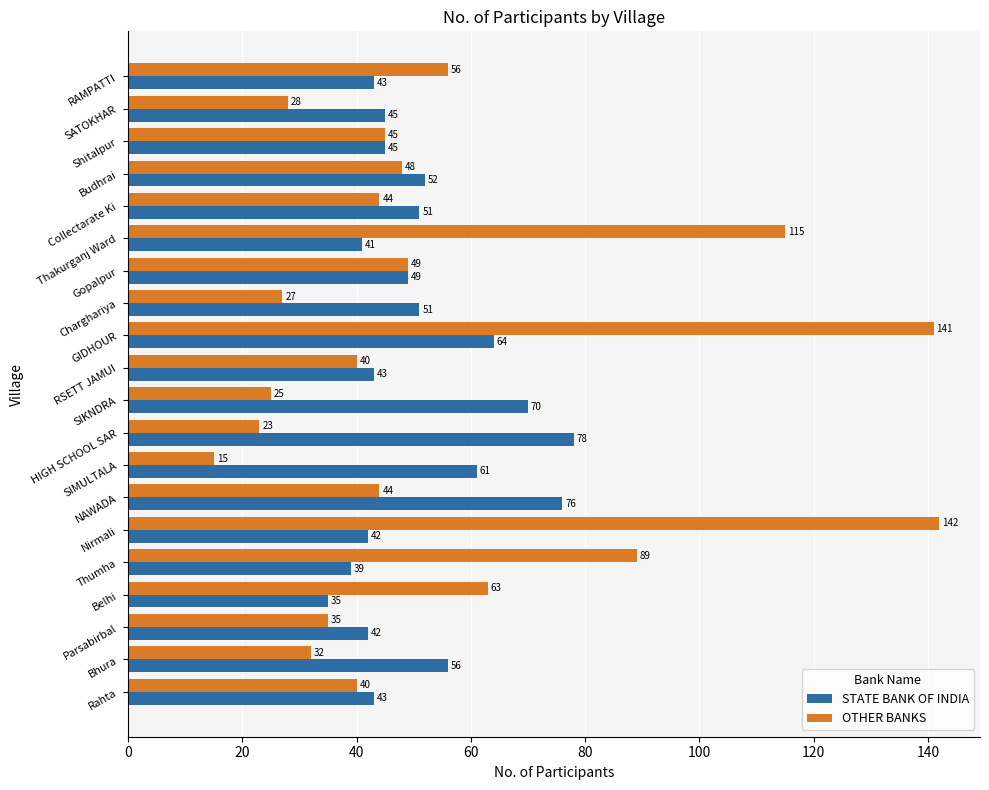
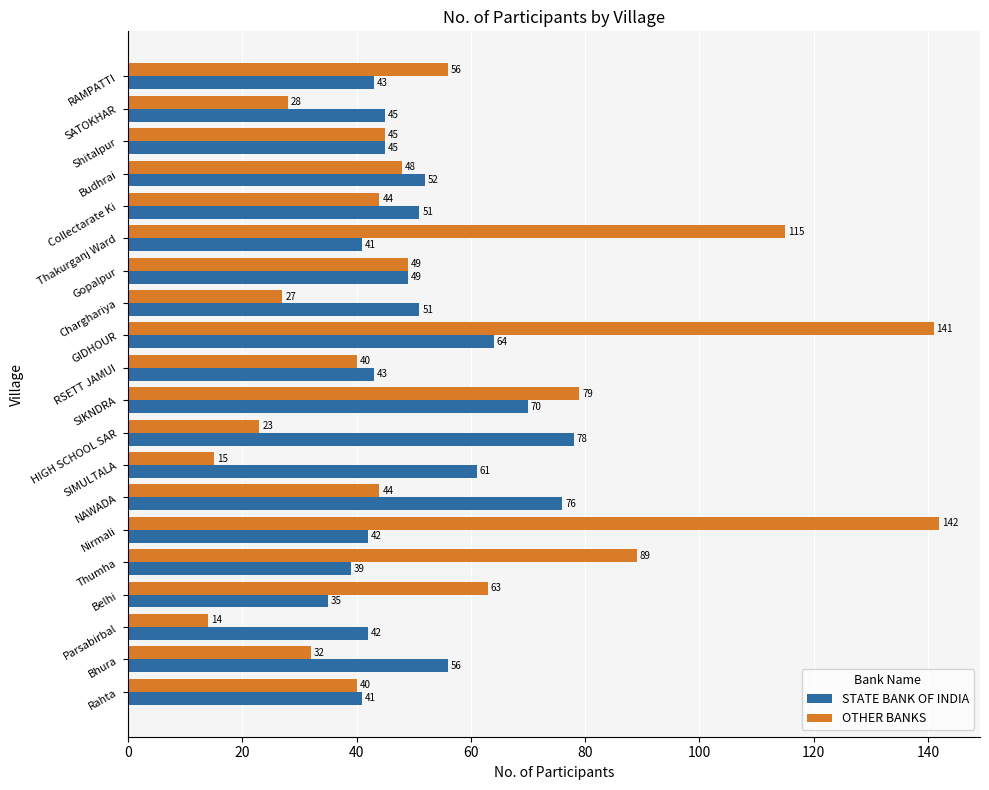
OTHER BANKS, SIKNDRA: 25 -> 79
OTHER BANKS, Parsabirbal: 35 -> 14
STATE BANK OF INDIA, Rahta: 43 -> 41
